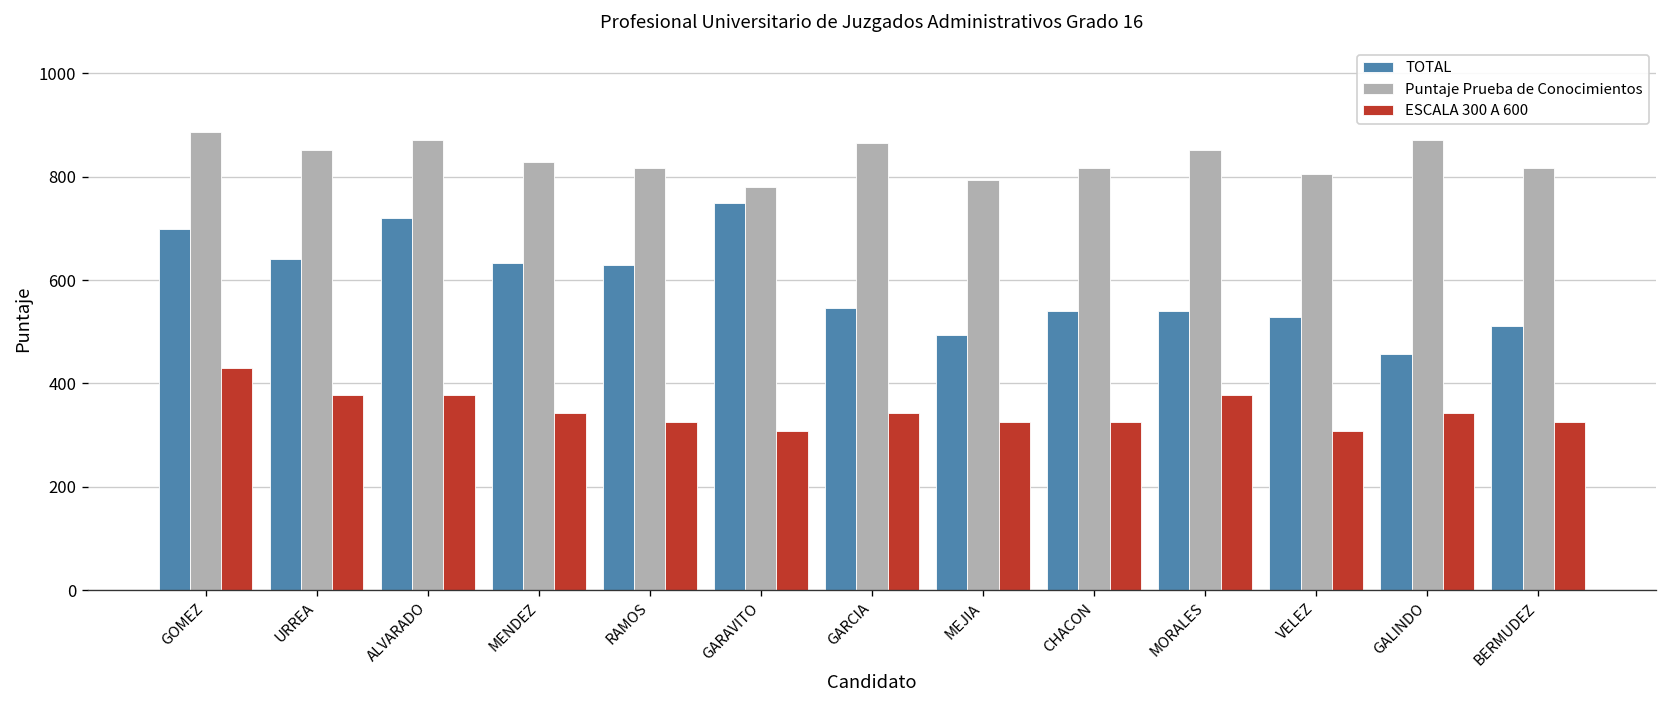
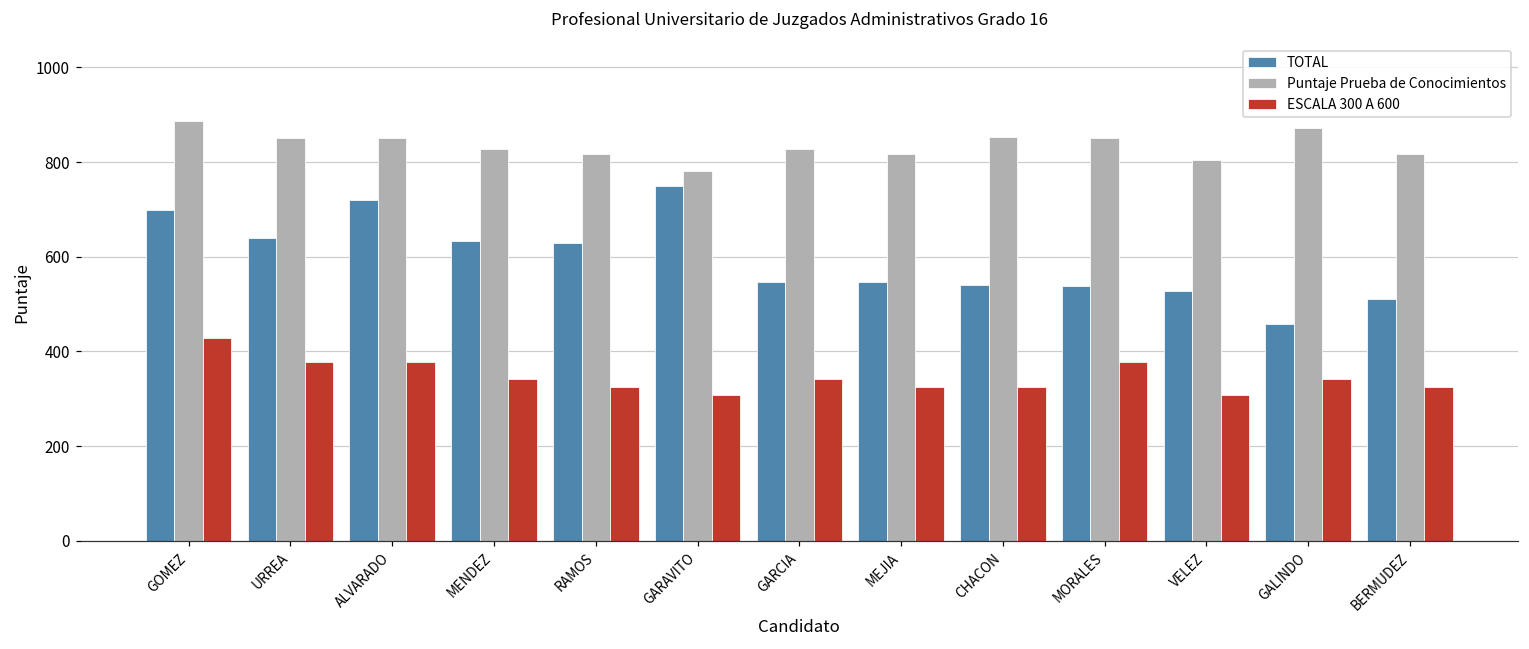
Puntaje Prueba de Conocimientos, ALVARADO: 870 -> 850
Puntaje Prueba de Conocimientos, GARCIA: 860 -> 830
TOTAL, MEJIA: 490 -> 550
Puntaje Prueba de Conocimientos, MEJIA: 790 -> 820
Puntaje Prueba de Conocimientos, CHACON: 820 -> 850
